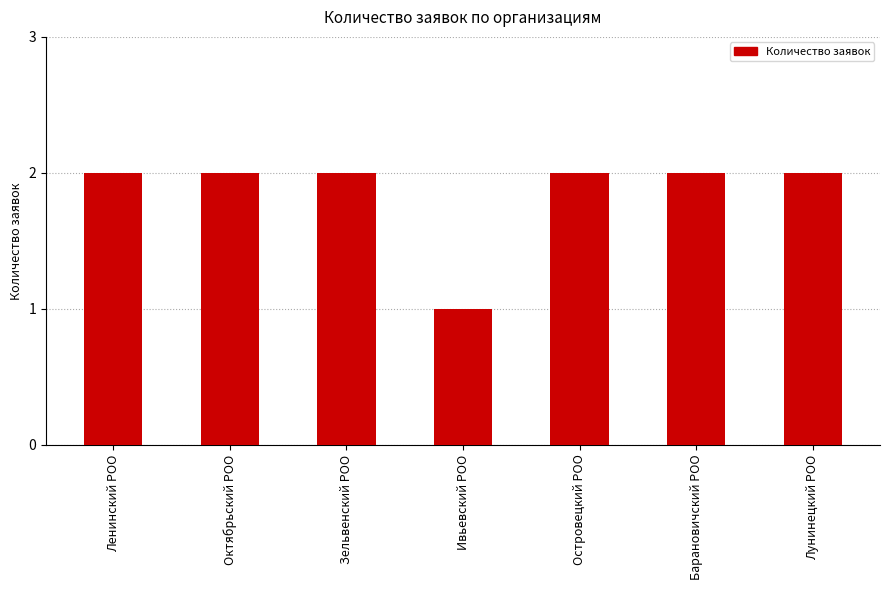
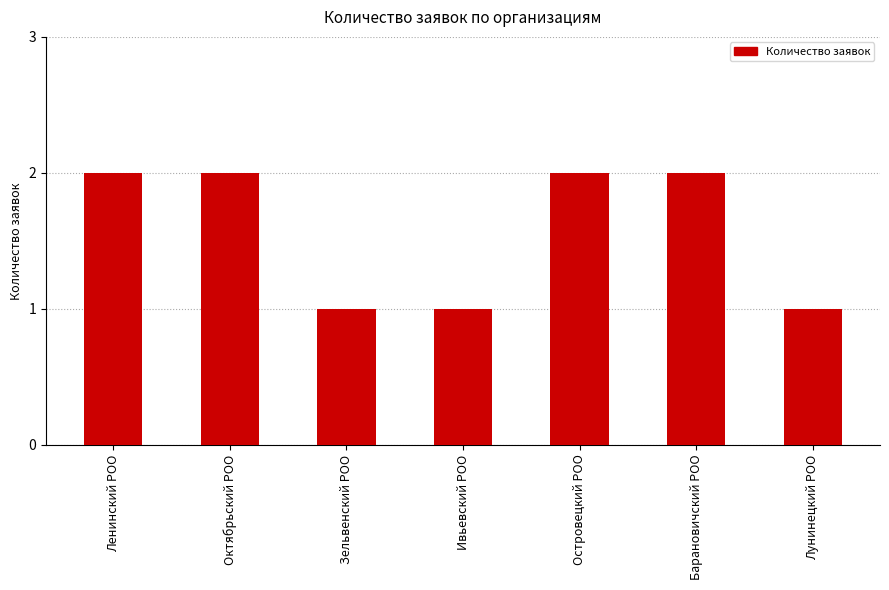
Зельвенский РОО: 2 -> 1
Лунинецкий РОО: 2 -> 1
